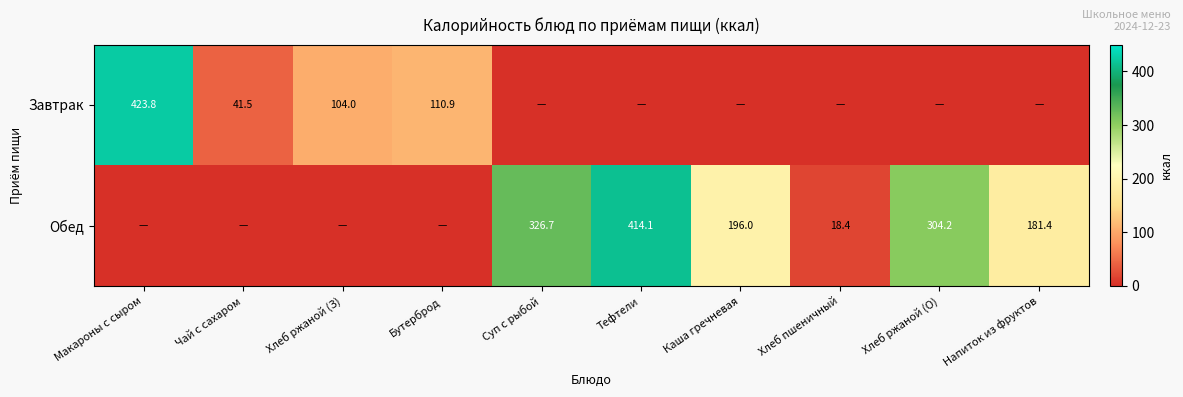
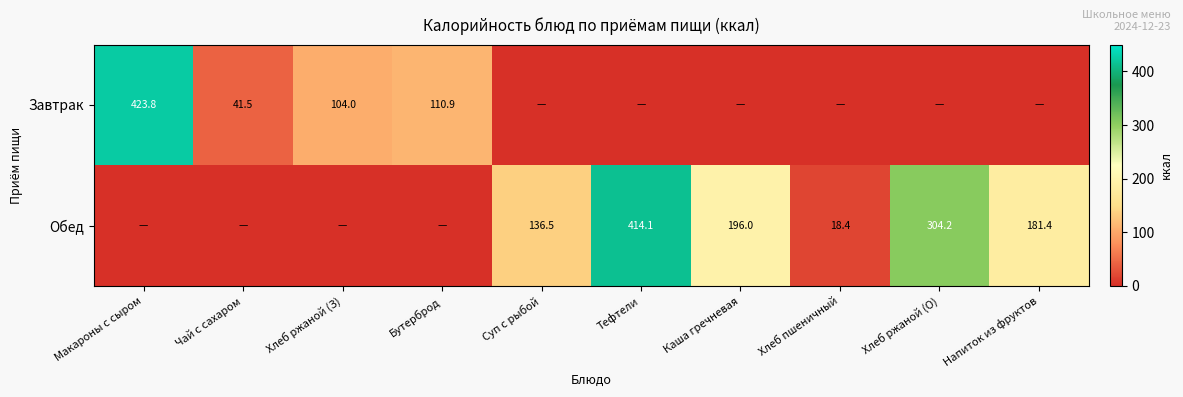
Обед, Суп с рыбой: 326.7 -> 136.5
